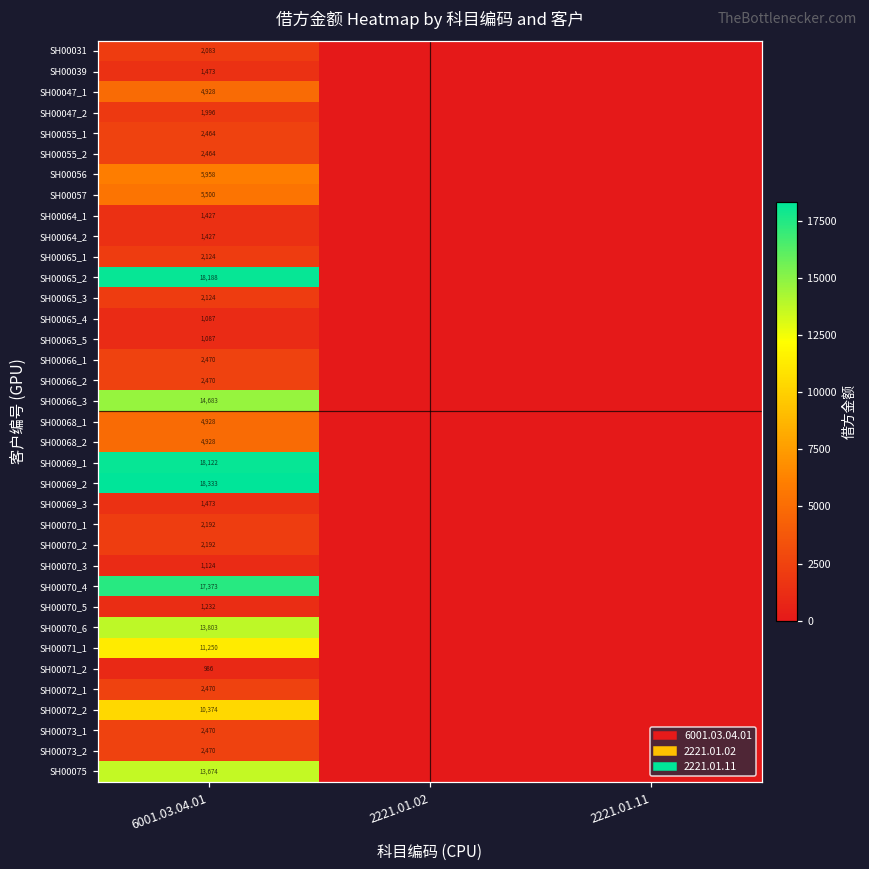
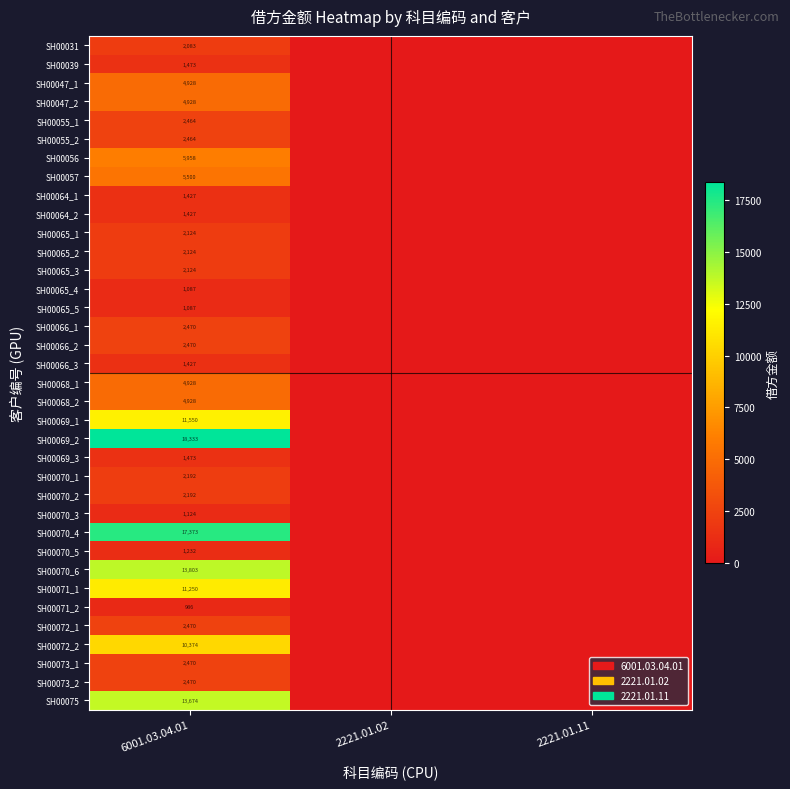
SH00047_2, 6001.03.04.01: 1,996 -> 4,928
SH00065_2, 6001.03.04.01: 18,188 -> 2,124
SH00066_3, 6001.03.04.01: 14,683 -> 1,427
SH00069_1, 6001.03.04.01: 18,122 -> 11,550
